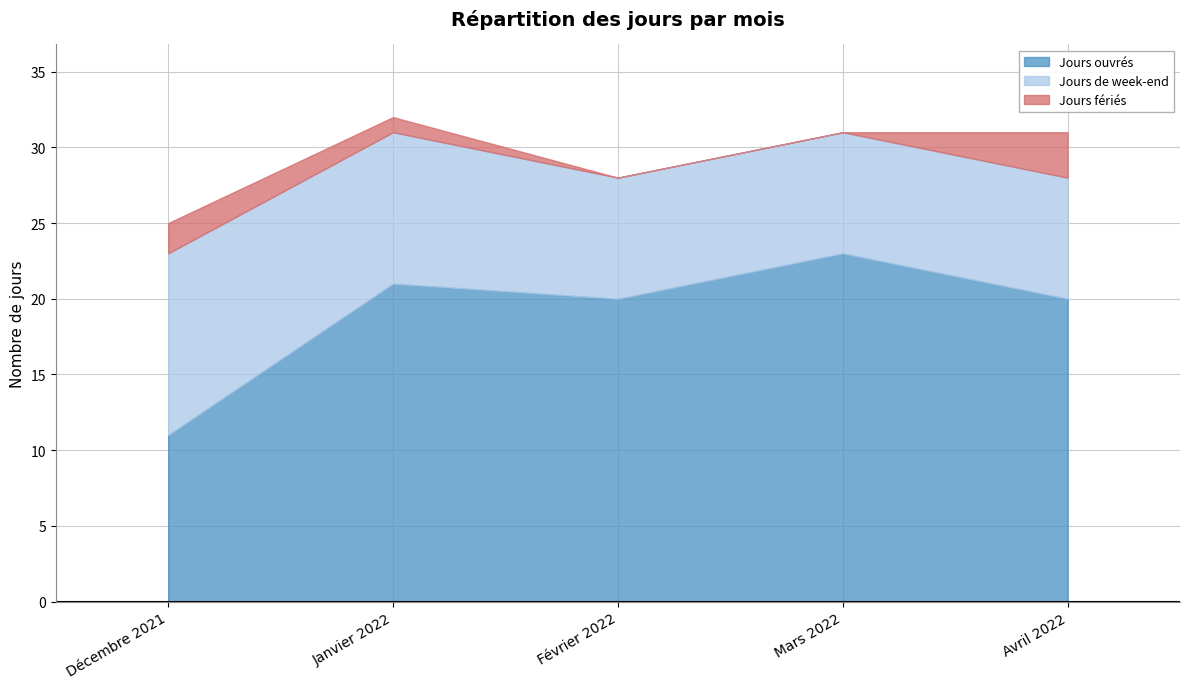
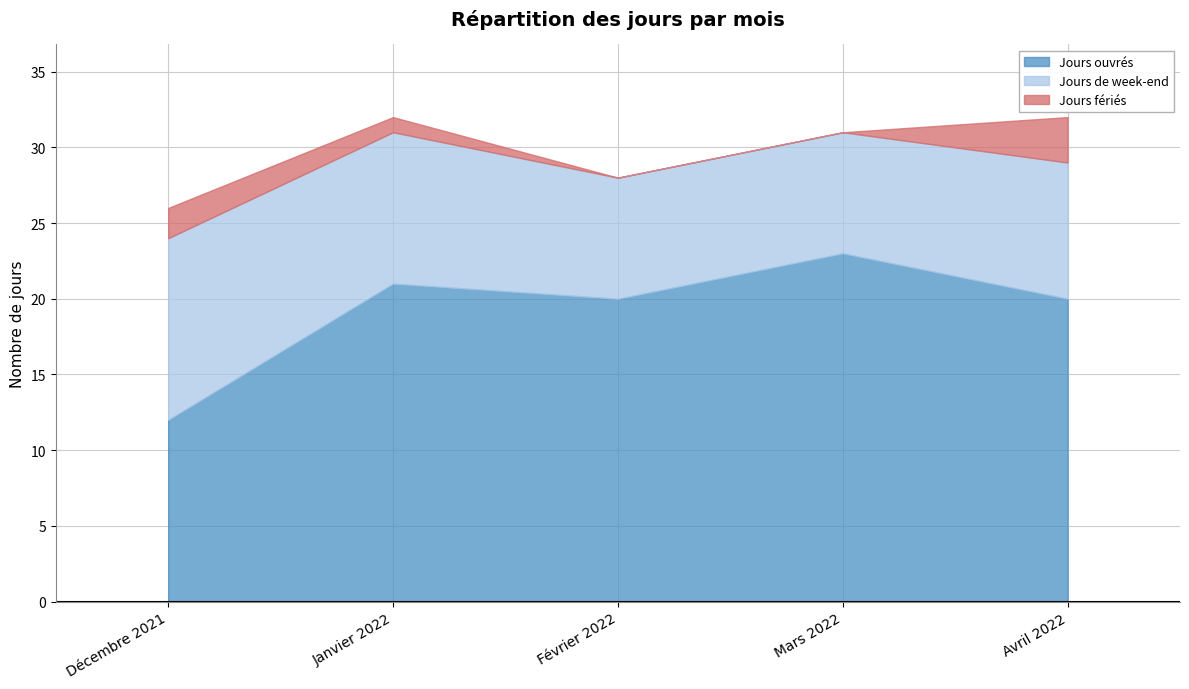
Jours ouvrés, Décembre 2021: 11 -> 12
Jours de week-end, Avril 2022: 8 -> 9
